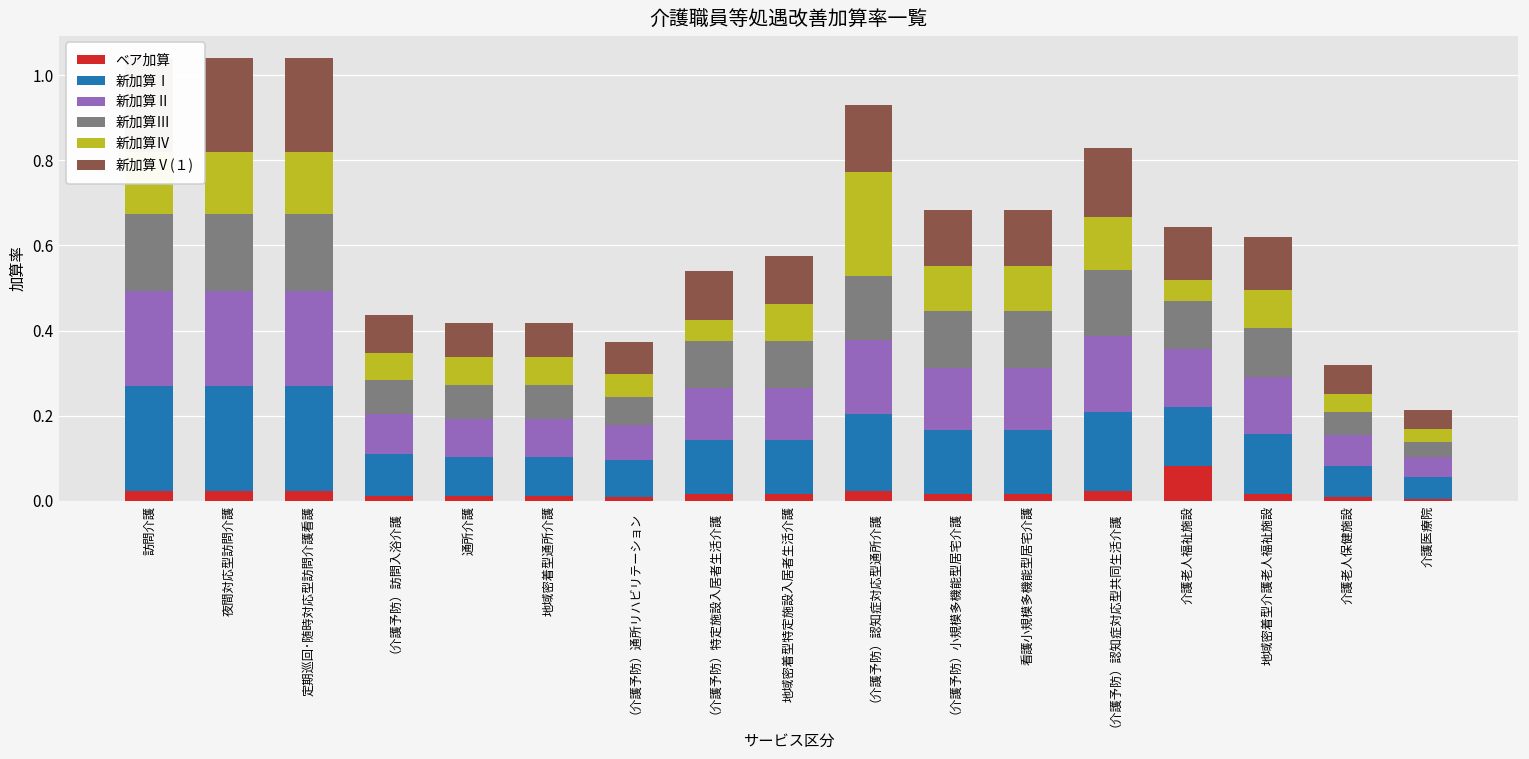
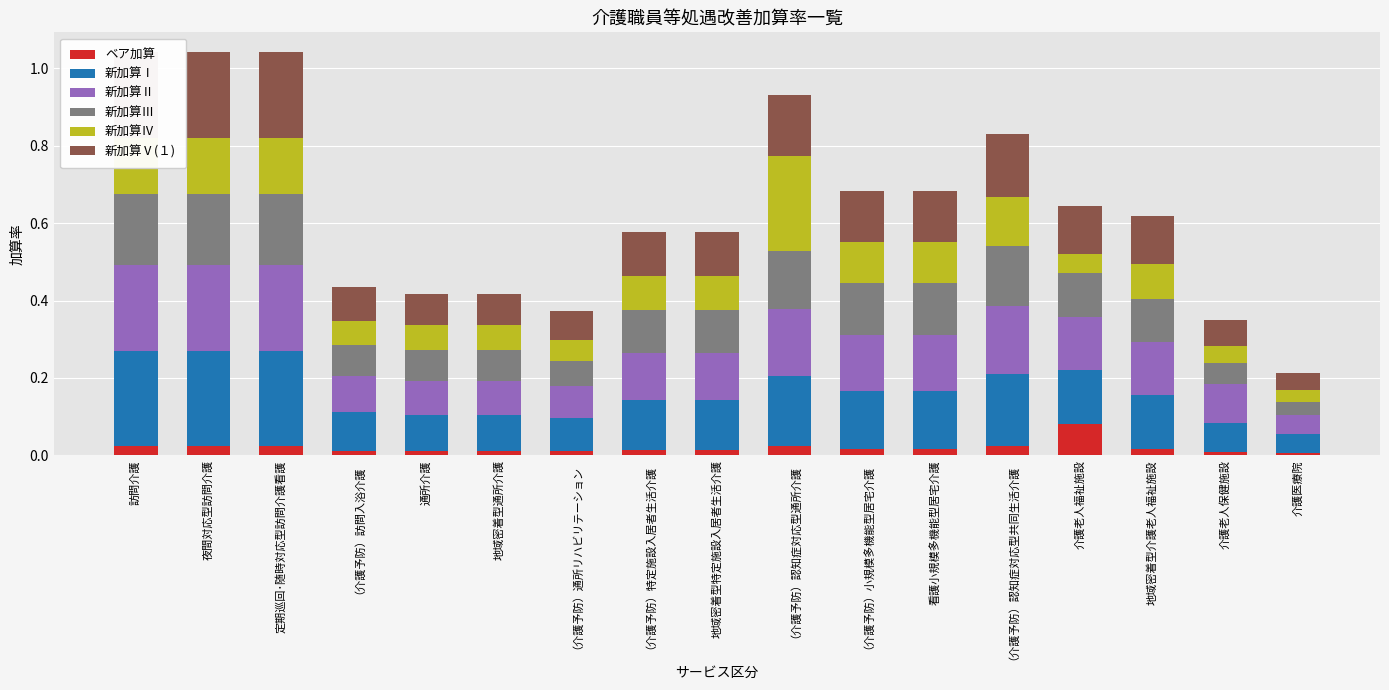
新加算Ⅳ, （介護予防）特定施設入居者生活介護: 0.05 -> 0.09
新加算Ⅱ, 介護老人保健施設: 0.07 -> 0.10
